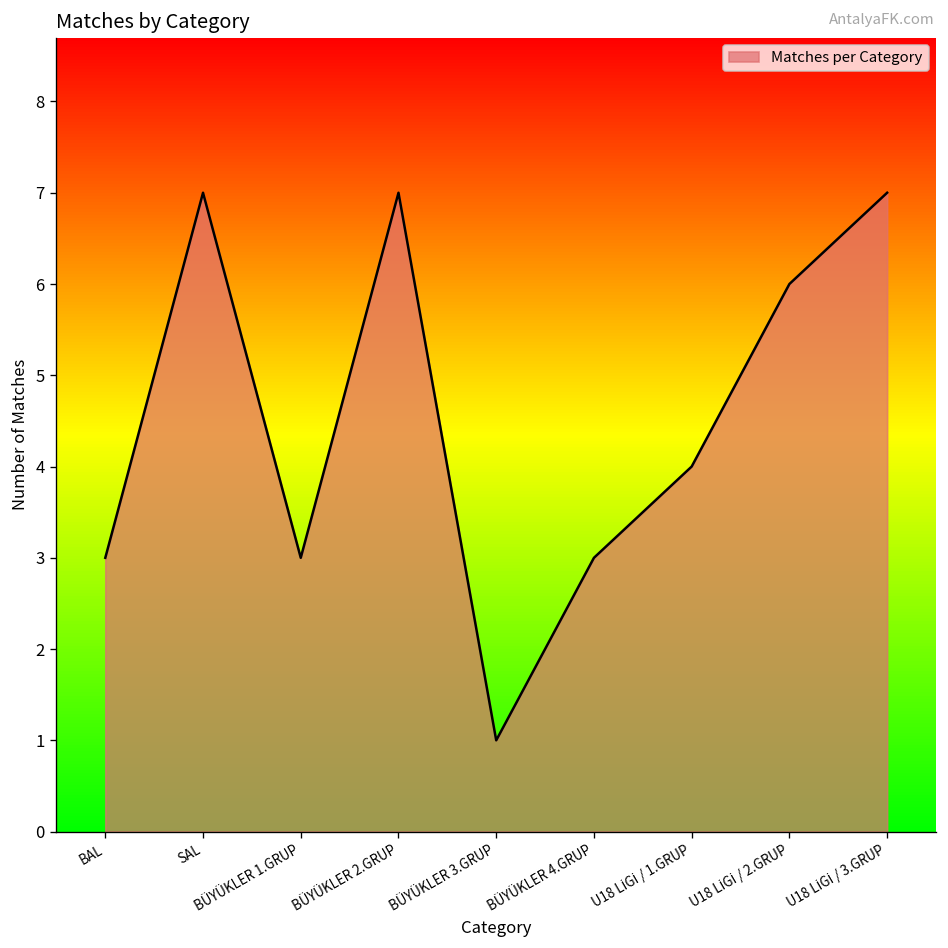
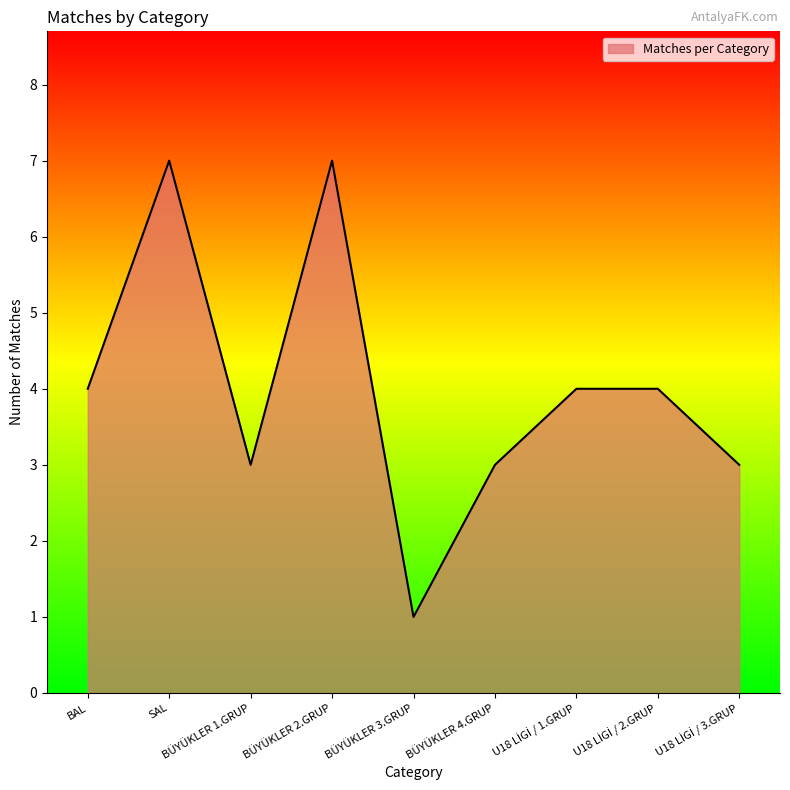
BAL: 3 -> 4
U18 LİGİ / 2.GRUP: 6 -> 4
U18 LİGİ / 3.GRUP: 7 -> 3
